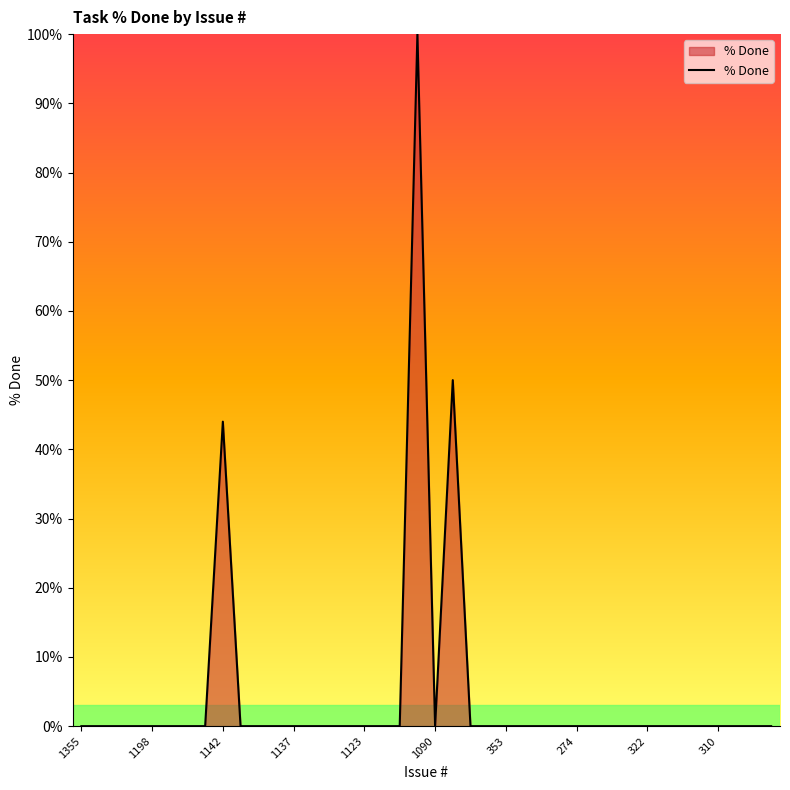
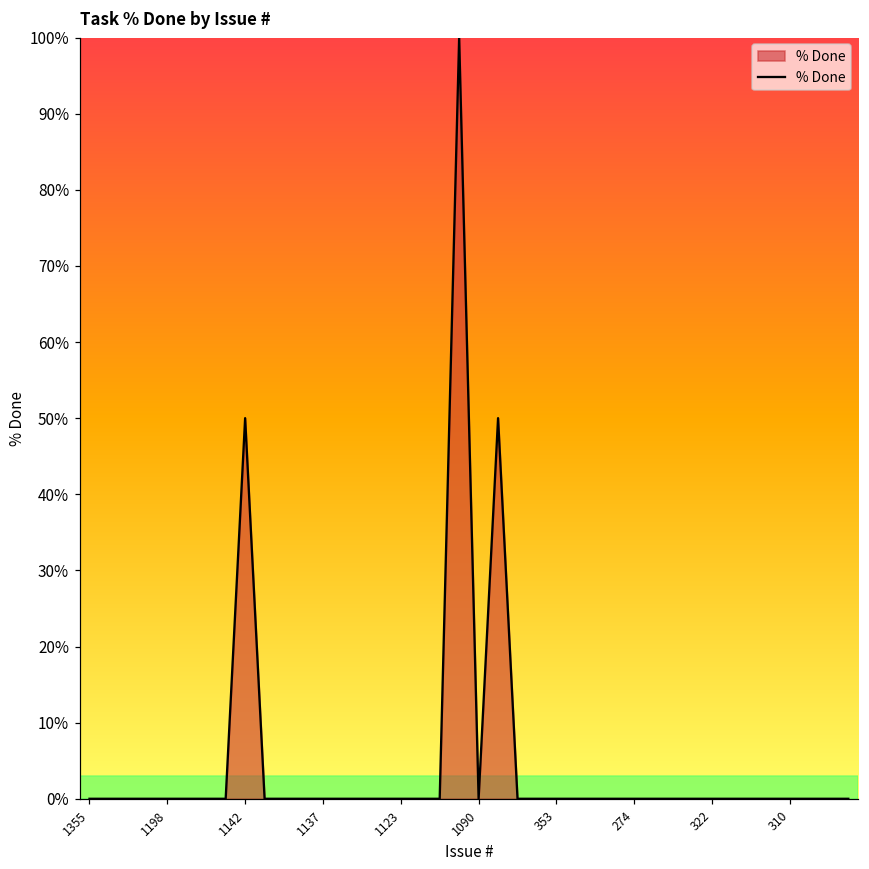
1142: 44% -> 50%
